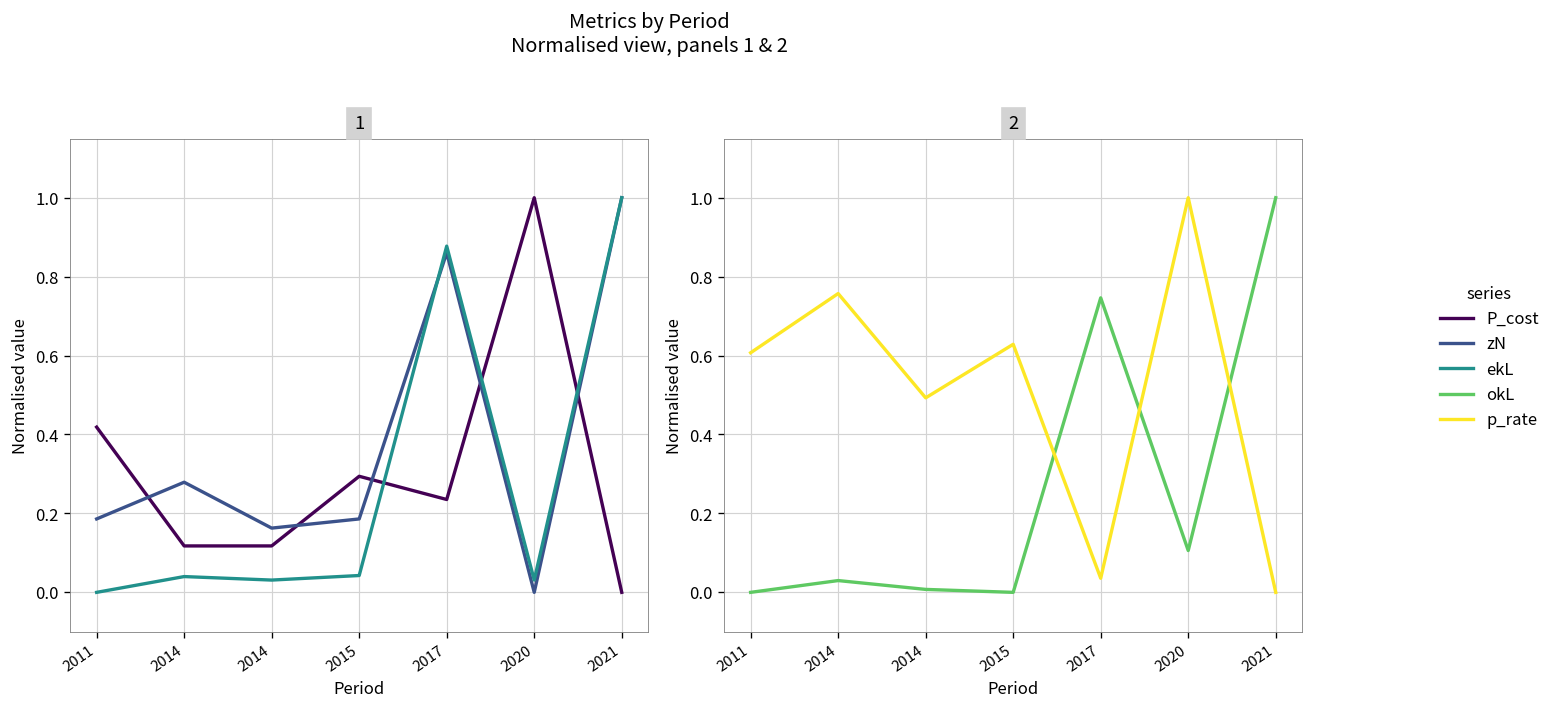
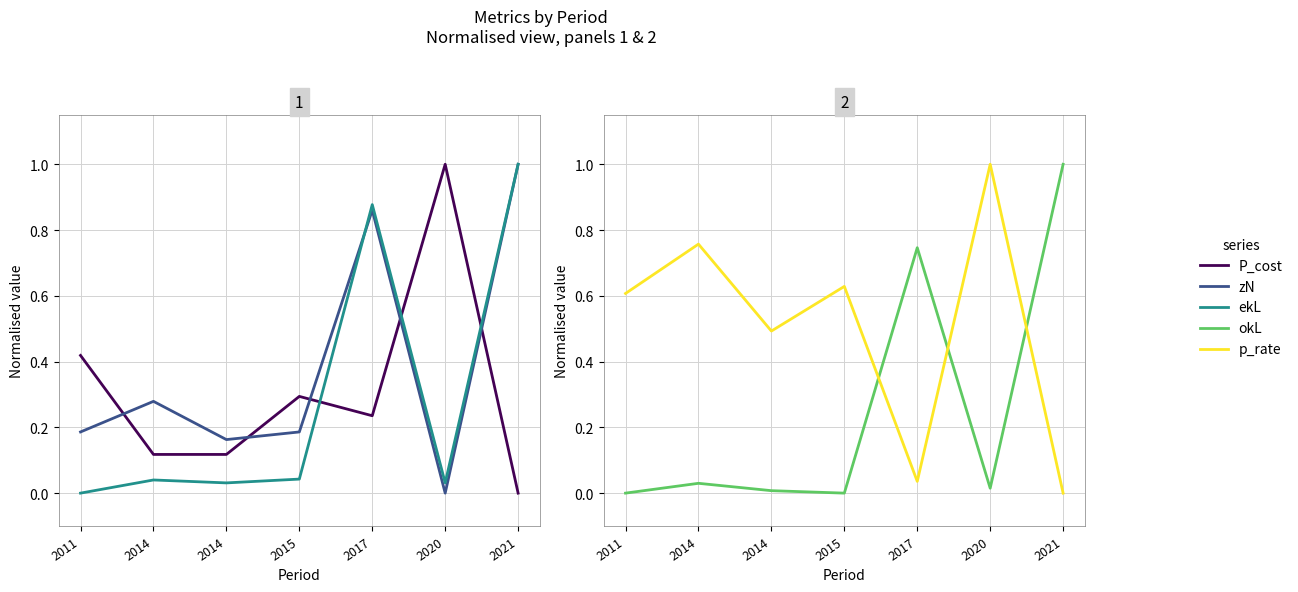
2, okL, 2020: 0.11 -> 0.01
